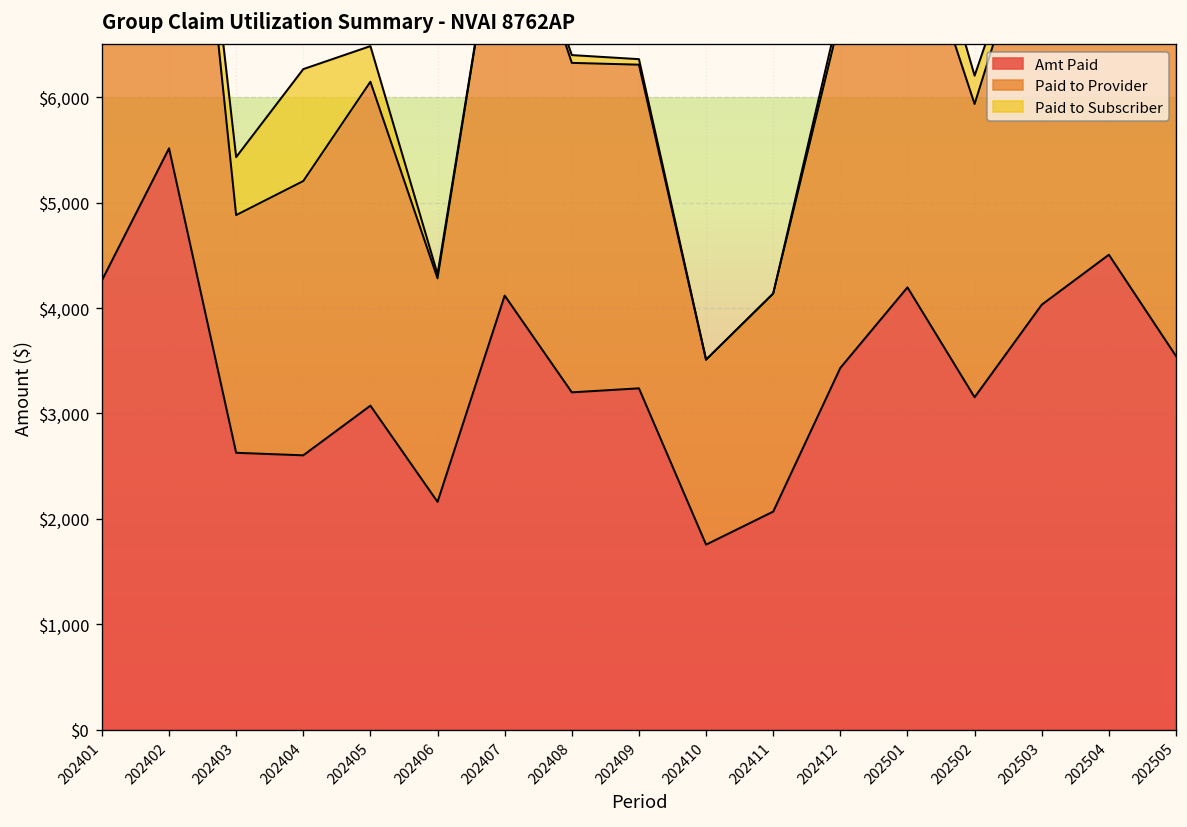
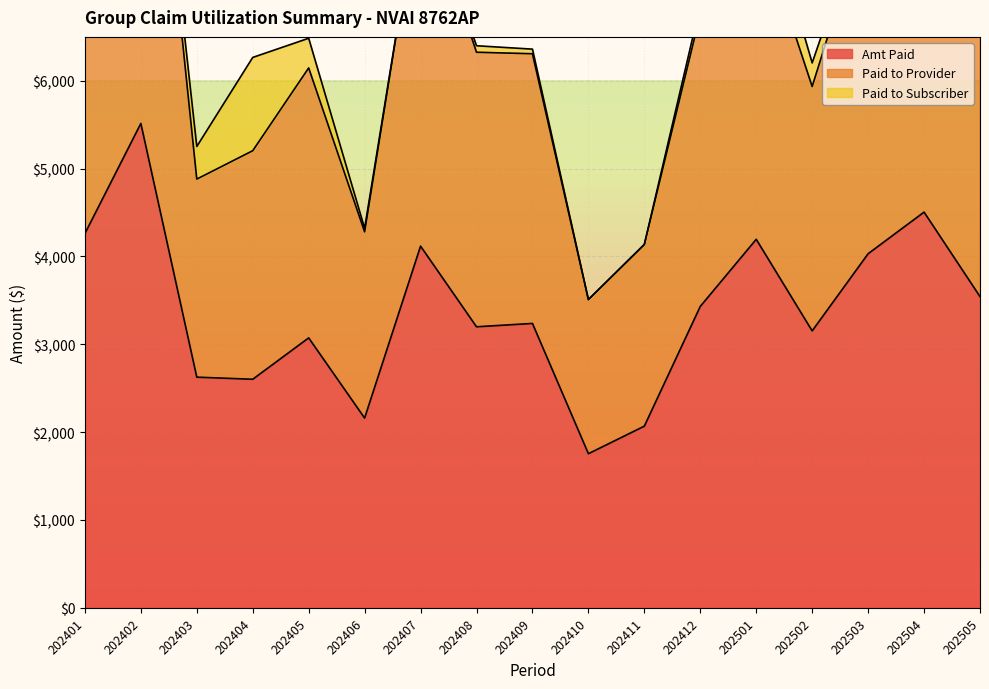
Paid to Subscriber, 202403: $600 -> $400
